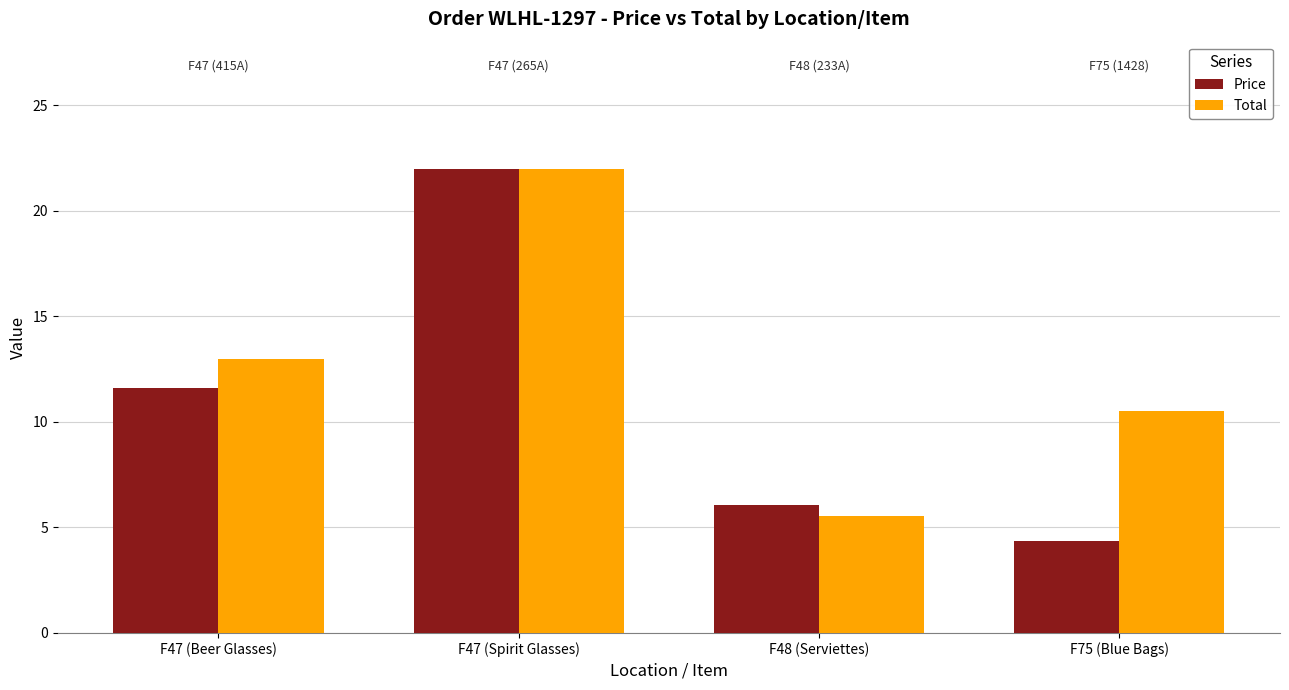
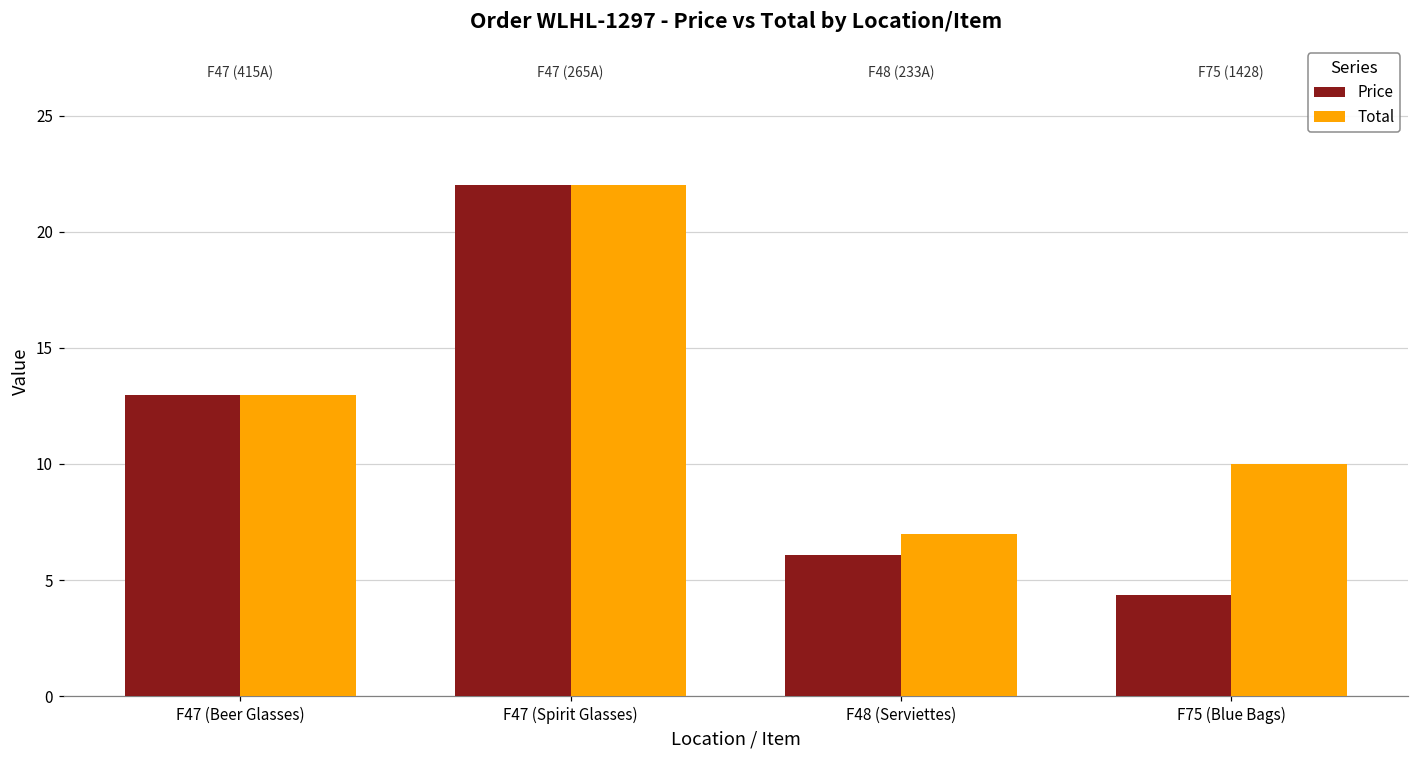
Price, F47 (Beer Glasses): 11.6 -> 13.0
Total, F48 (Serviettes): 5.5 -> 7.0
Total, F75 (Blue Bags): 10.5 -> 10.0
